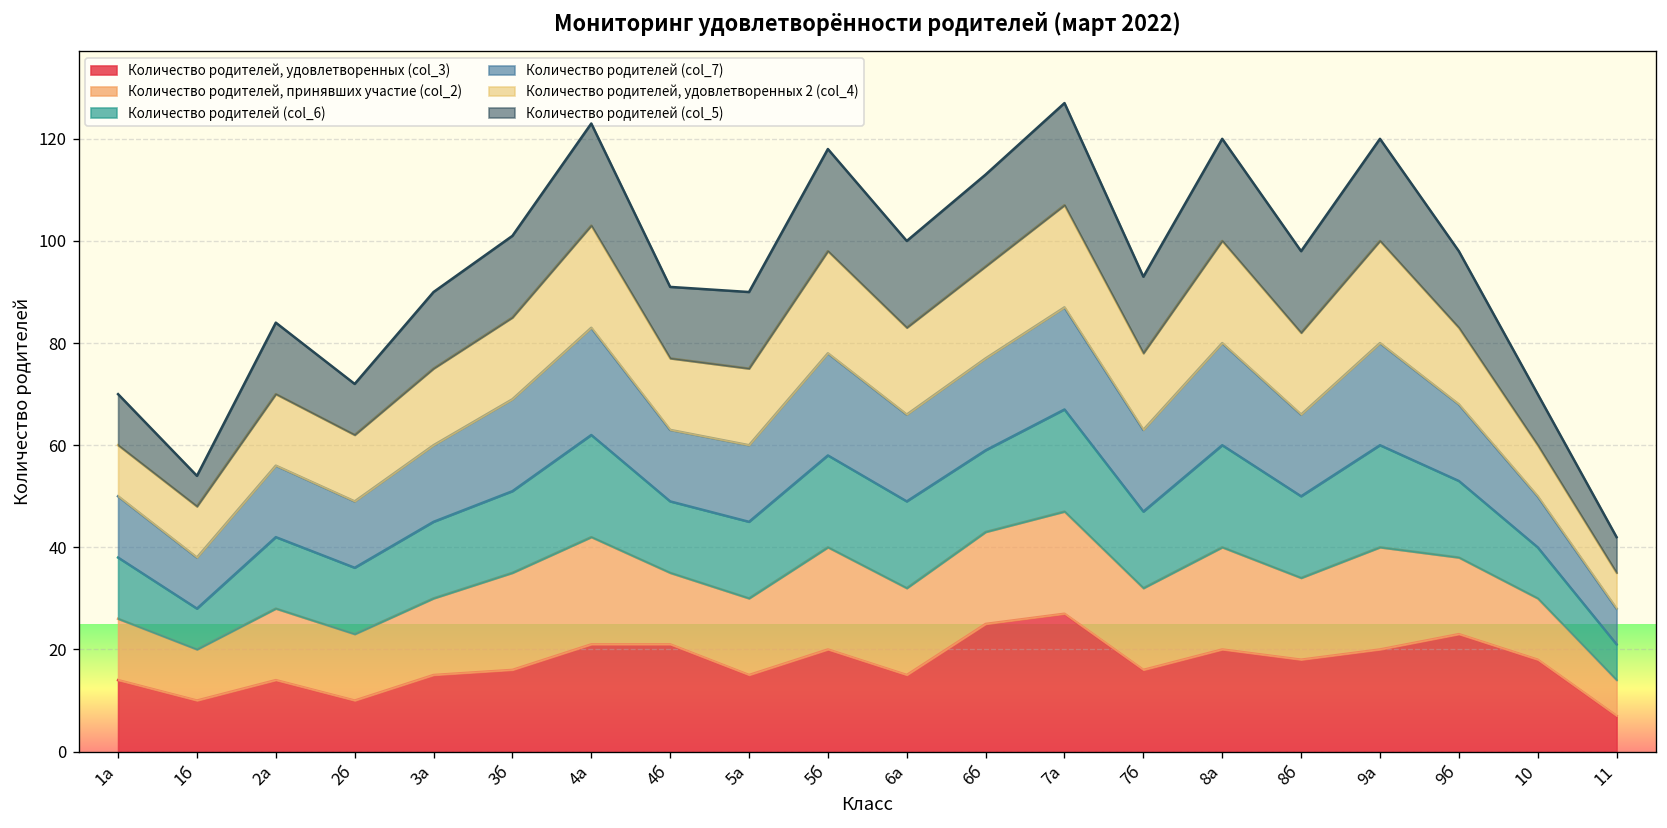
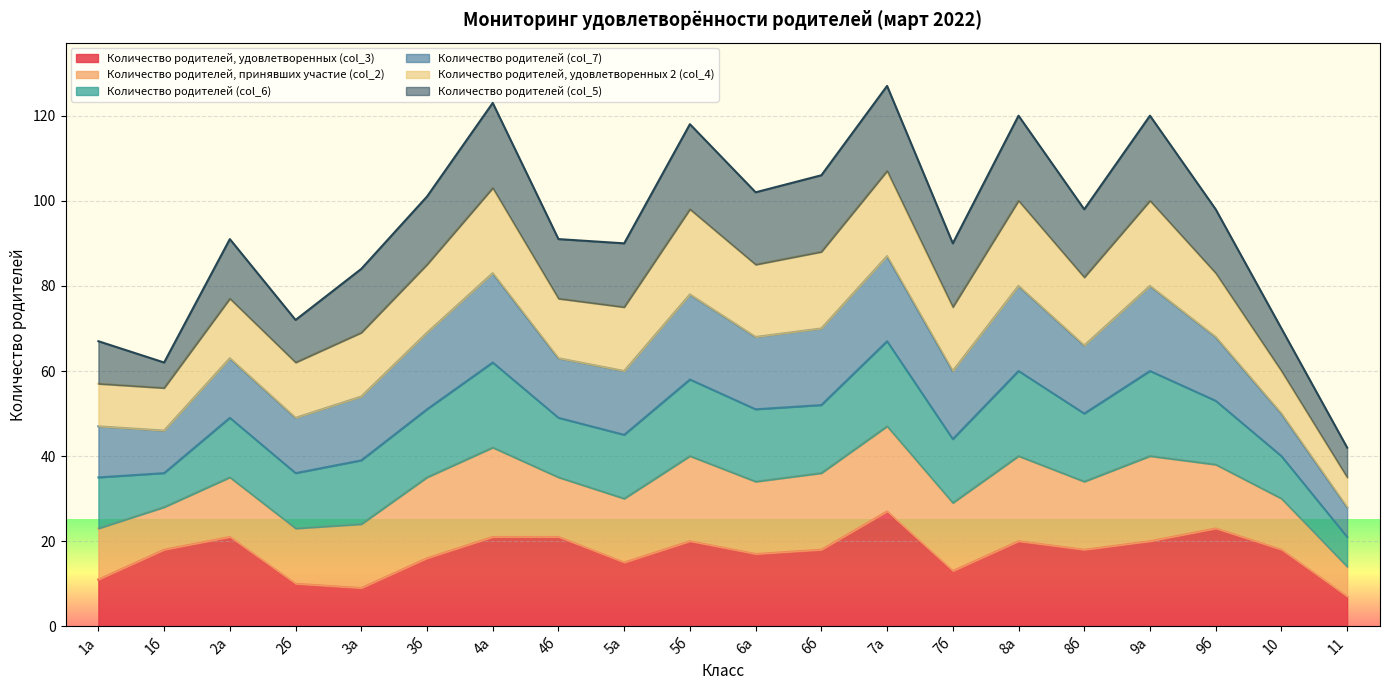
Количество родителей, удовлетворенных (col_3), 1а: 14 -> 11
Количество родителей, удовлетворенных (col_3), 1б: 10 -> 18
Количество родителей, удовлетворенных (col_3), 2а: 14 -> 21
Количество родителей, удовлетворенных (col_3), 3а: 15 -> 9
Количество родителей, удовлетворенных (col_3), 6а: 15 -> 17
Количество родителей, удовлетворенных (col_3), 6б: 25 -> 18
Количество родителей, удовлетворенных (col_3), 7б: 16 -> 13
